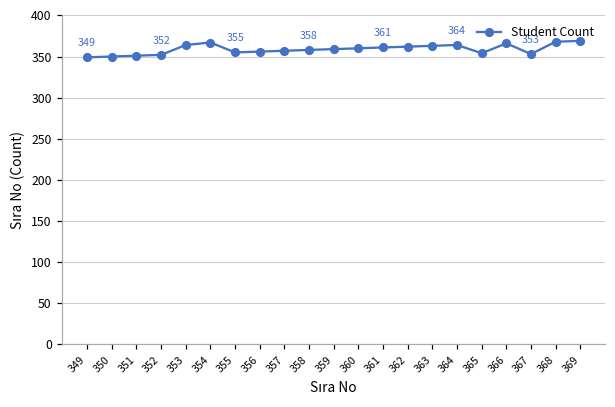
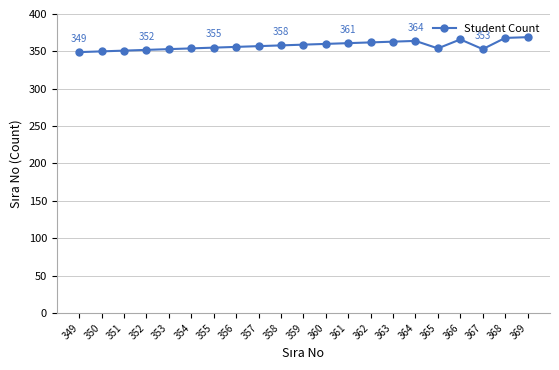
353: 360 -> 350
354: 370 -> 350
